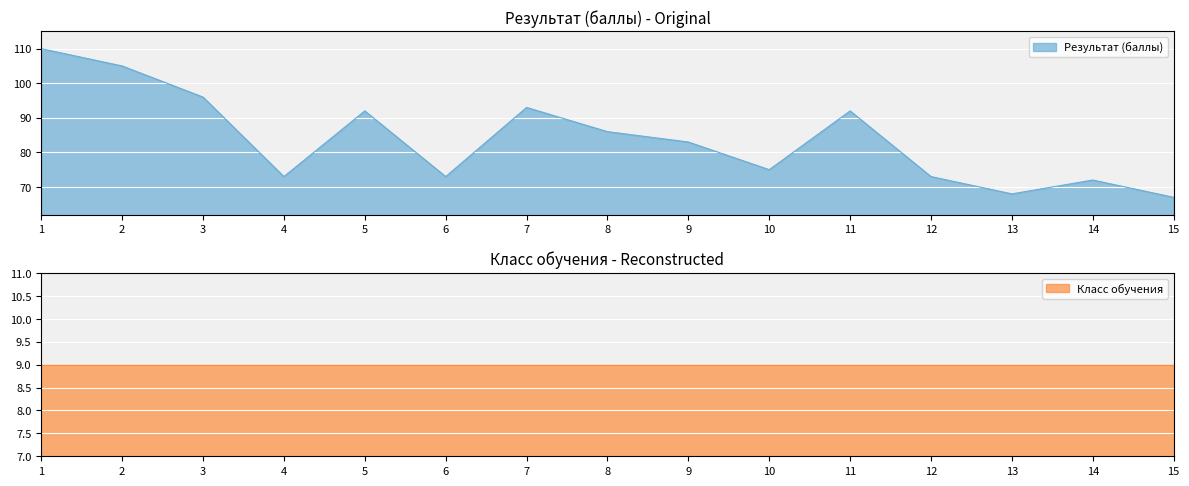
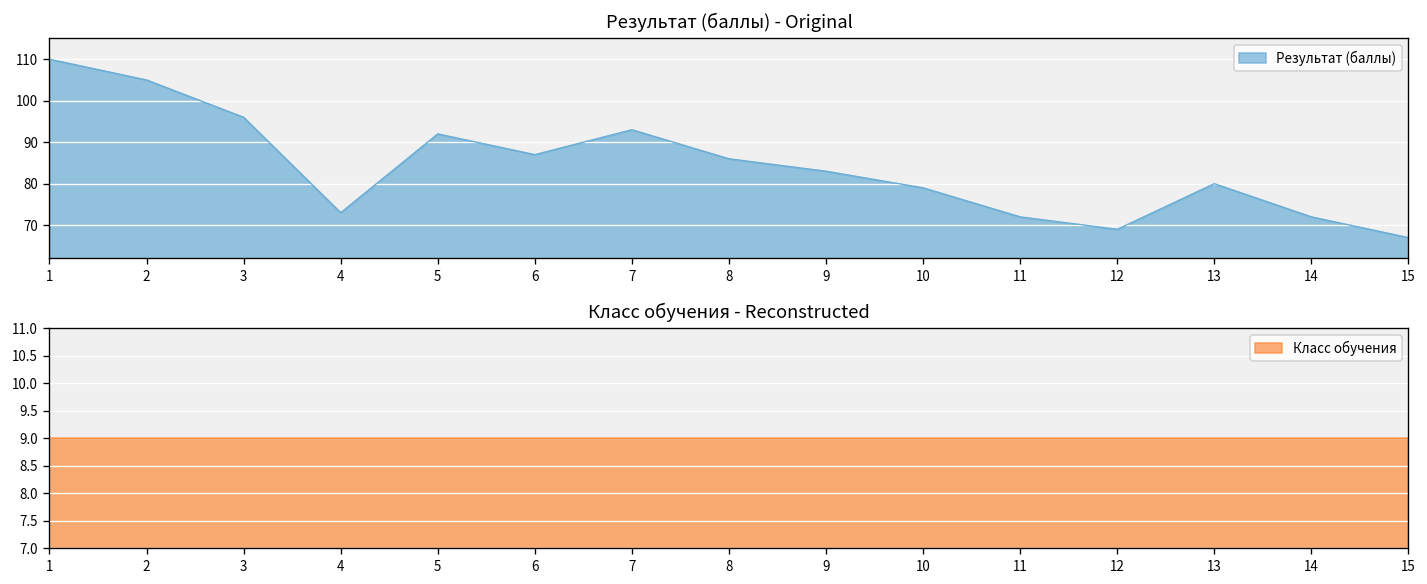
Результат (баллы) - Original, 6: 73 -> 87
Результат (баллы) - Original, 10: 75 -> 79
Результат (баллы) - Original, 11: 92 -> 72
Результат (баллы) - Original, 12: 73 -> 69
Результат (баллы) - Original, 13: 68 -> 80
